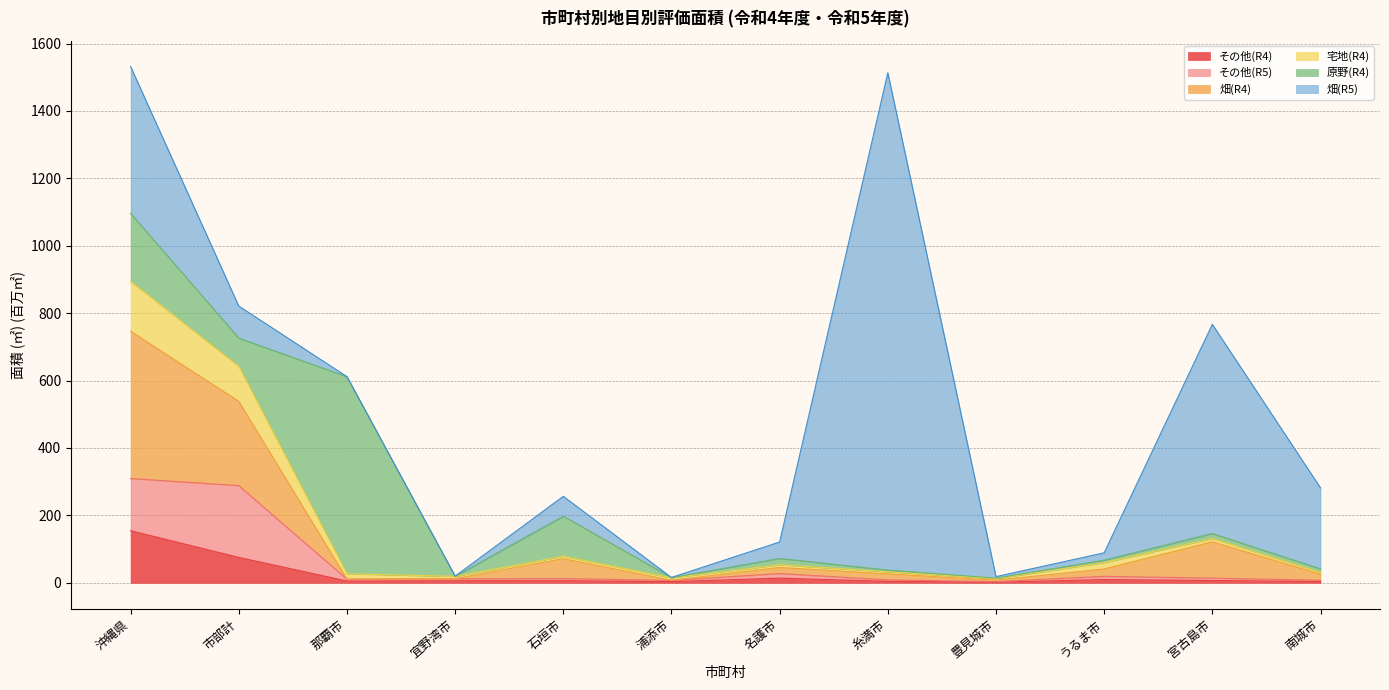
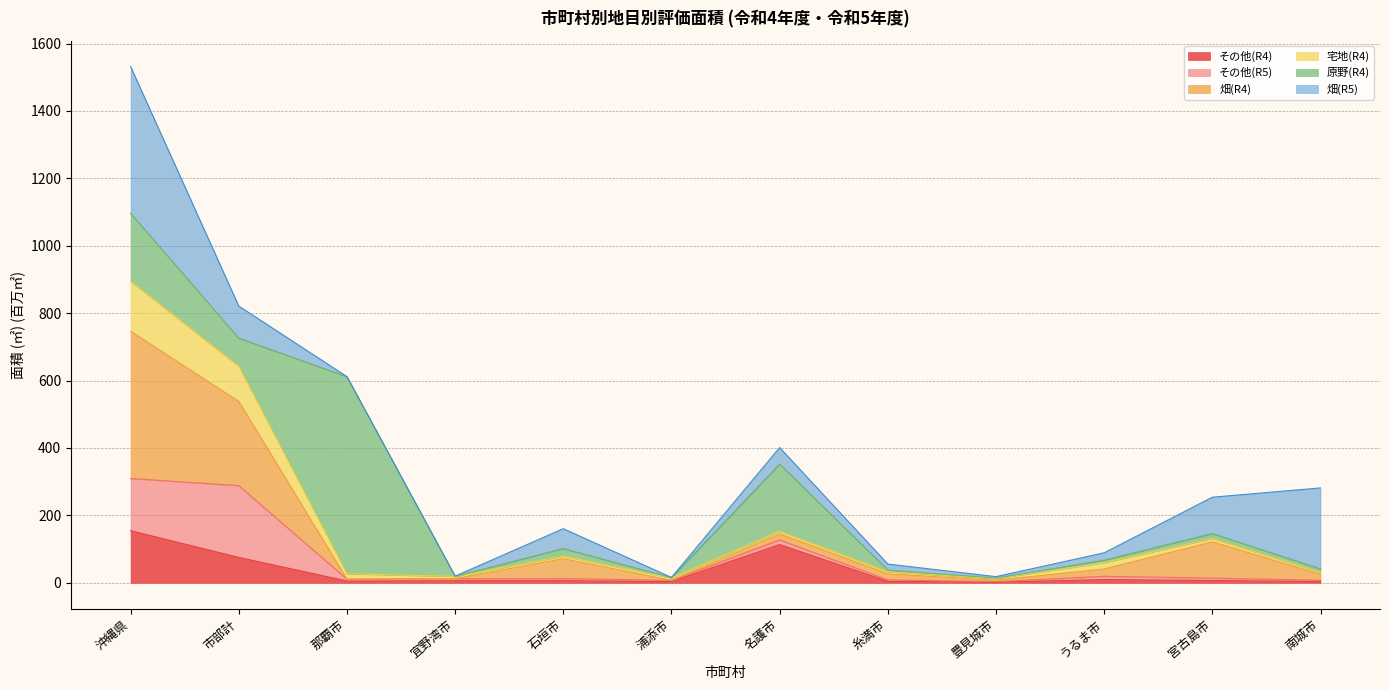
原野(R4), 石垣市: 120 -> 20
その他(R4), 名護市: 10 -> 110
原野(R4), 名護市: 20 -> 200
畑(R5), 糸満市: 1480 -> 20
畑(R5), 宮古島市: 620 -> 110
